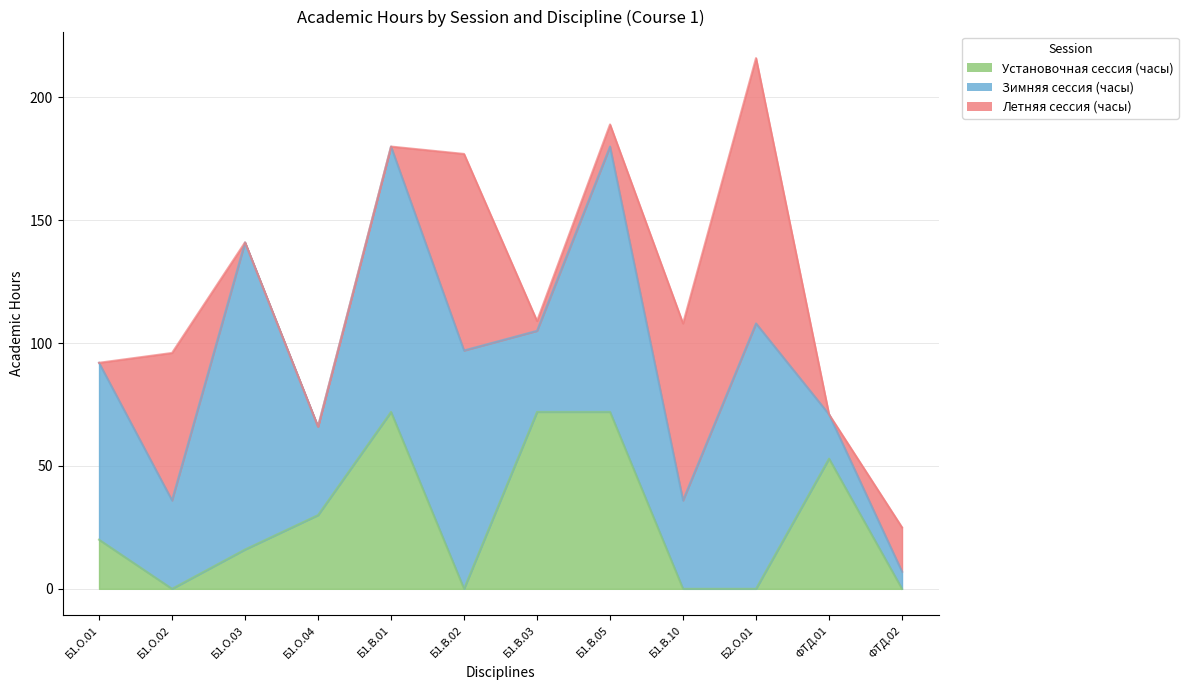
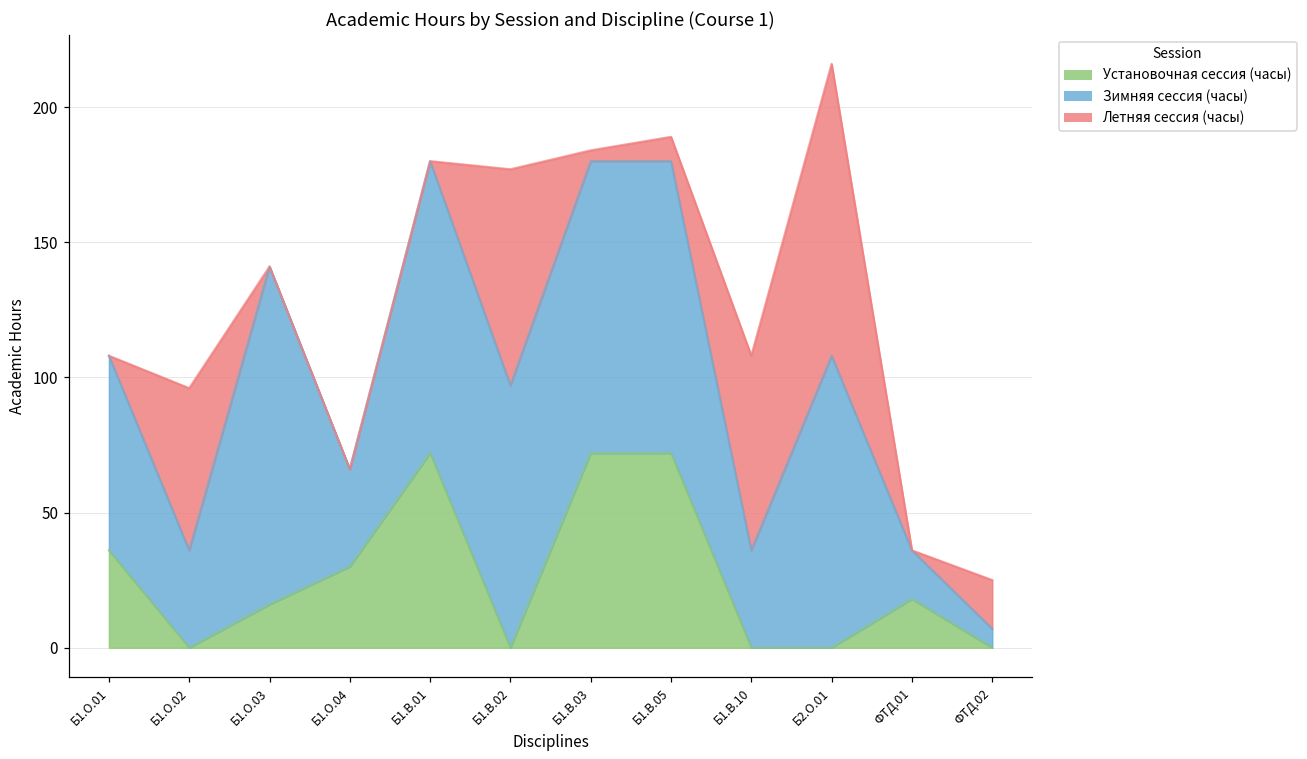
Установочная сессия (часы), Б1.О.01: 20 -> 36
Зимняя сессия (часы), Б1.В.03: 33 -> 108
Установочная сессия (часы), ФТД.01: 53 -> 18
